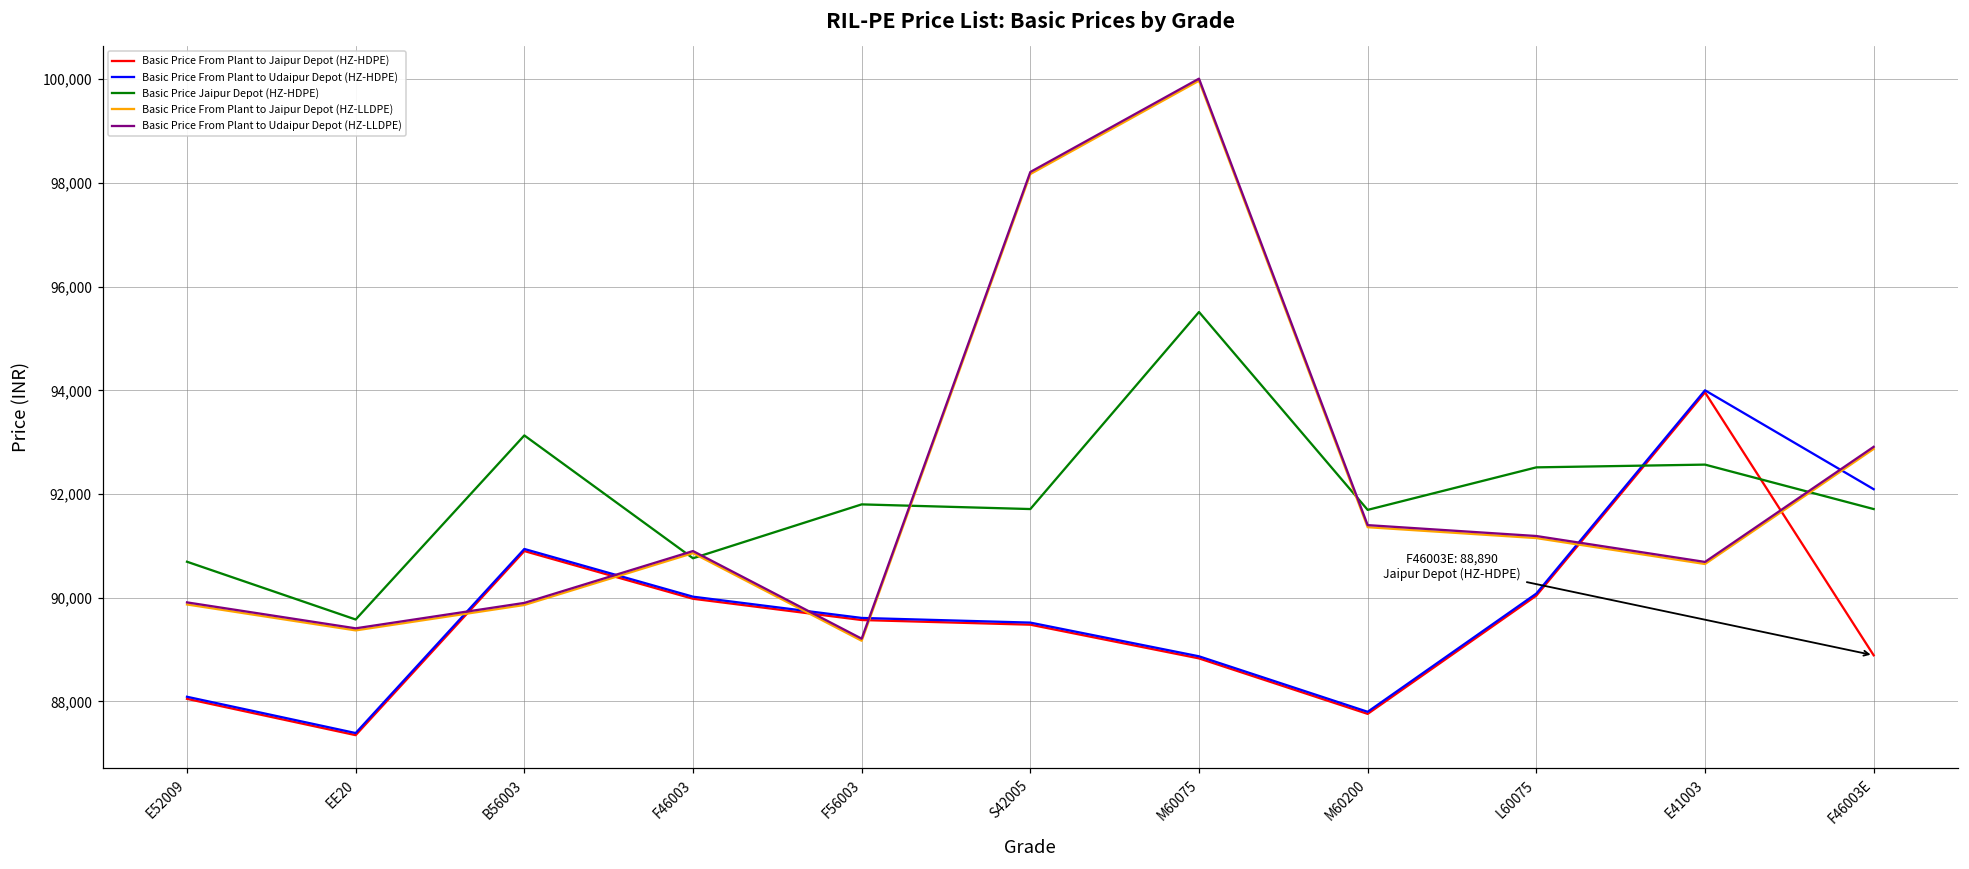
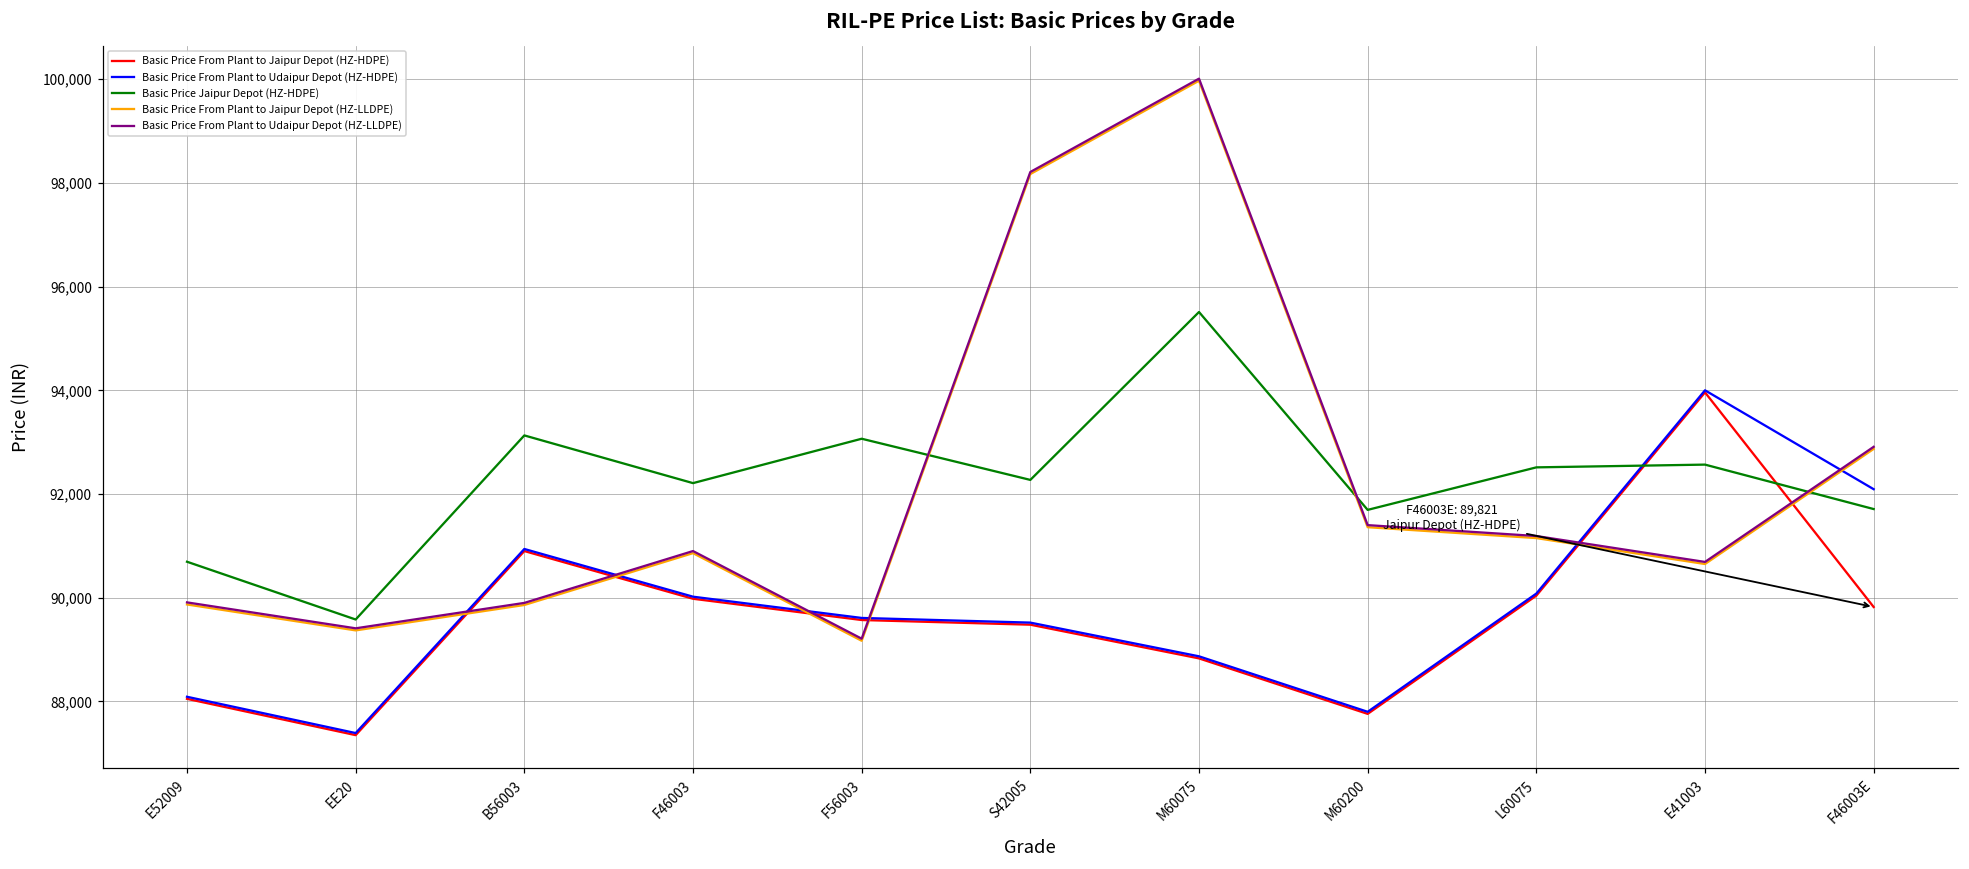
Basic Price Jaipur Depot (HZ-HDPE), F46003: 90,800 -> 92,200
Basic Price Jaipur Depot (HZ-HDPE), F56003: 91,800 -> 93,100
Basic Price Jaipur Depot (HZ-HDPE), S42005: 91,700 -> 92,300
Basic Price From Plant to Jaipur Depot (HZ-HDPE), F46003E: 88,890 -> 89,821
